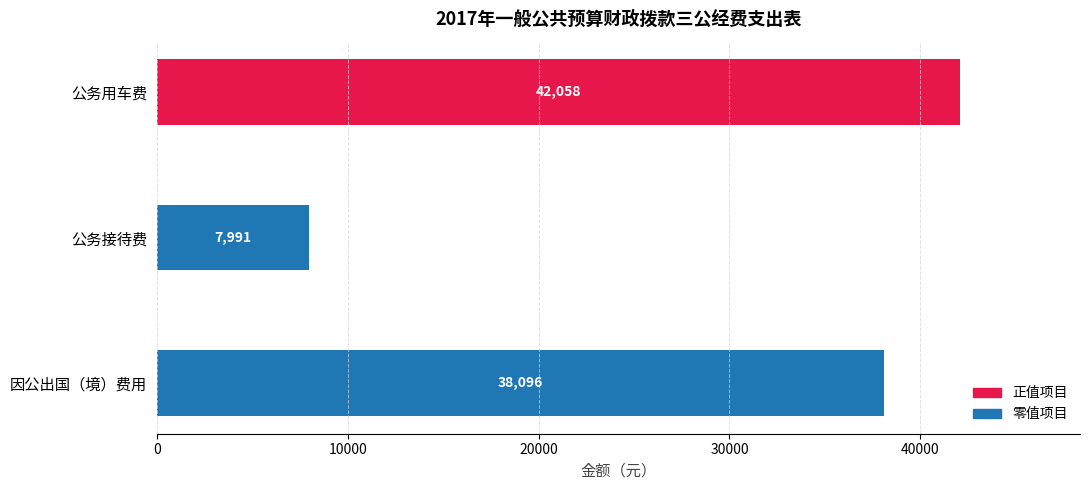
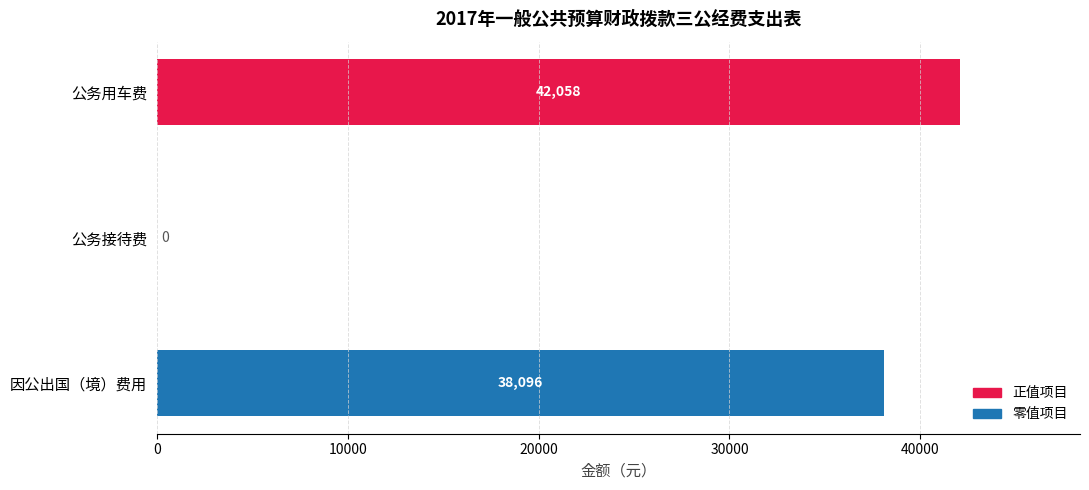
公务接待费: 7,991 -> 0
